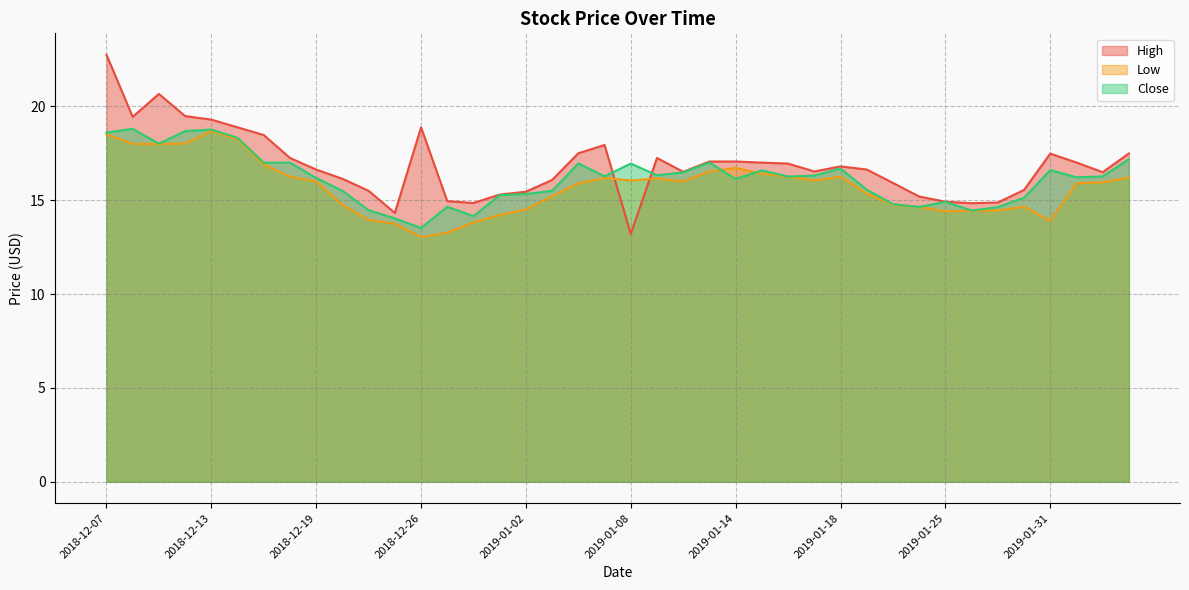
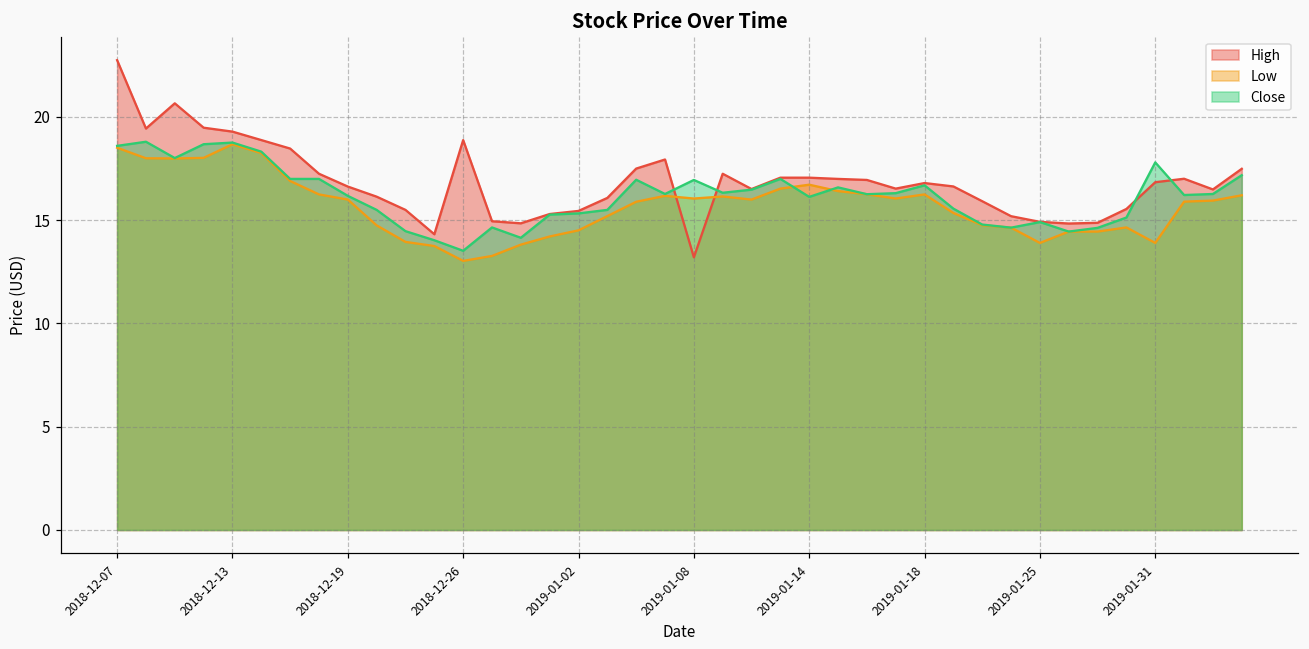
Low, 2019-01-25: 14.4 -> 13.9
High, 2019-01-31: 17.5 -> 16.8
Close, 2019-01-31: 16.6 -> 17.8
